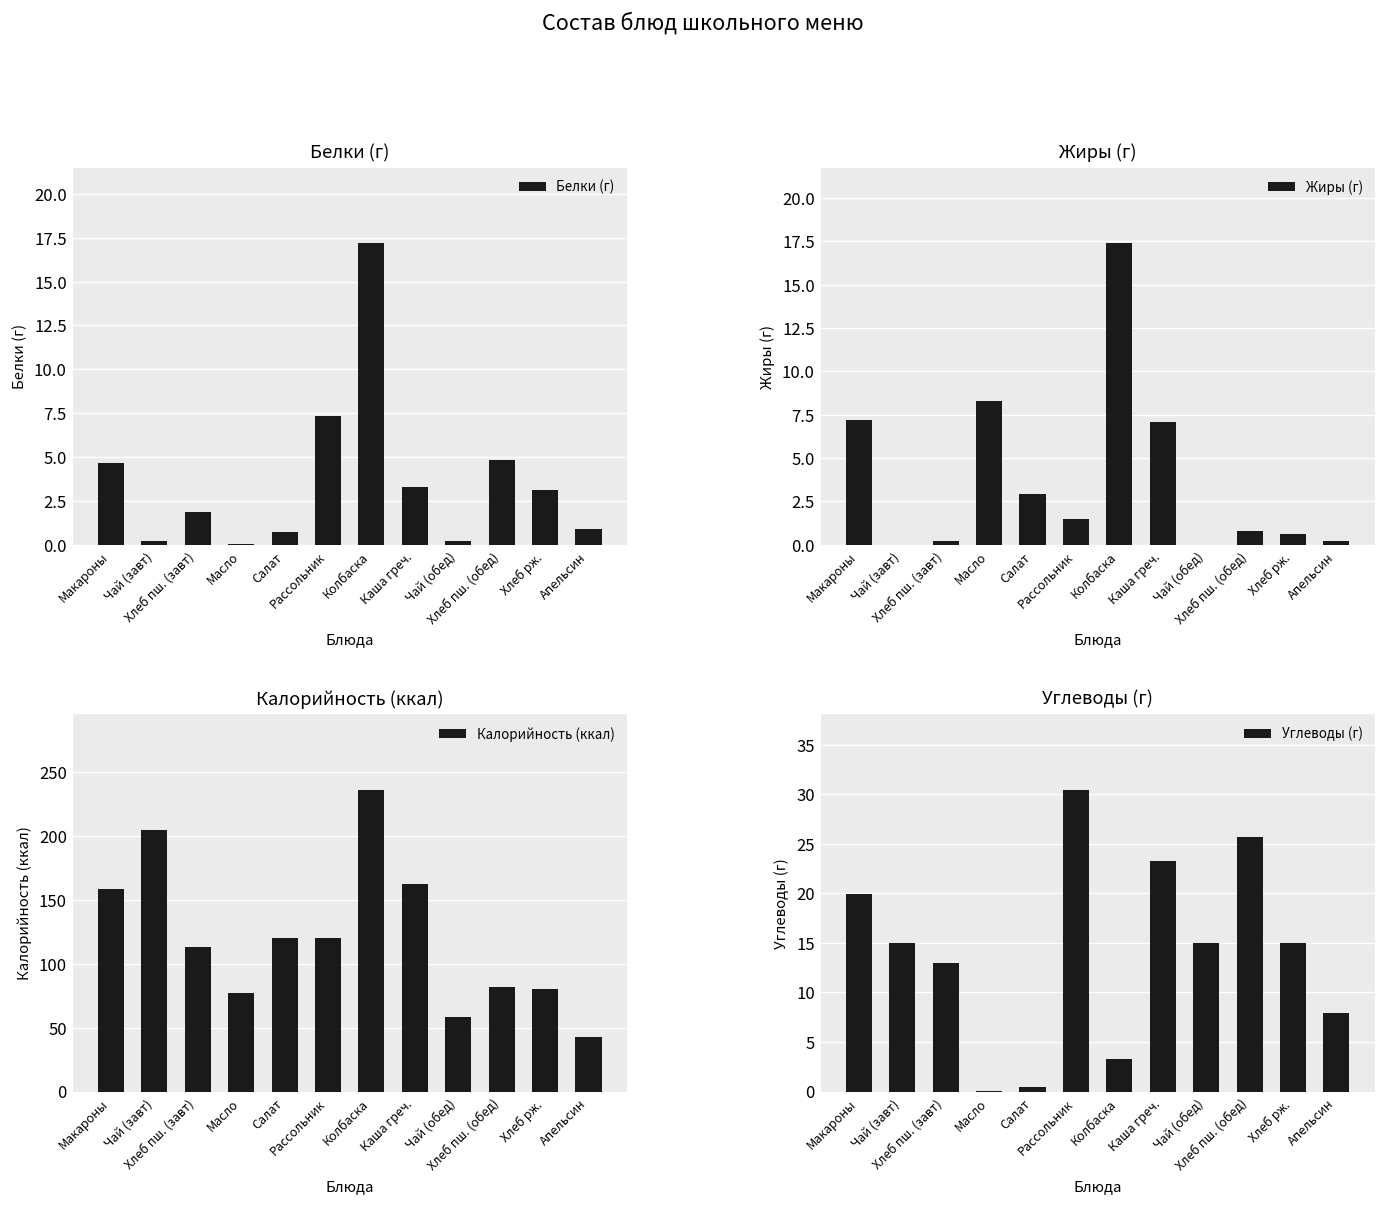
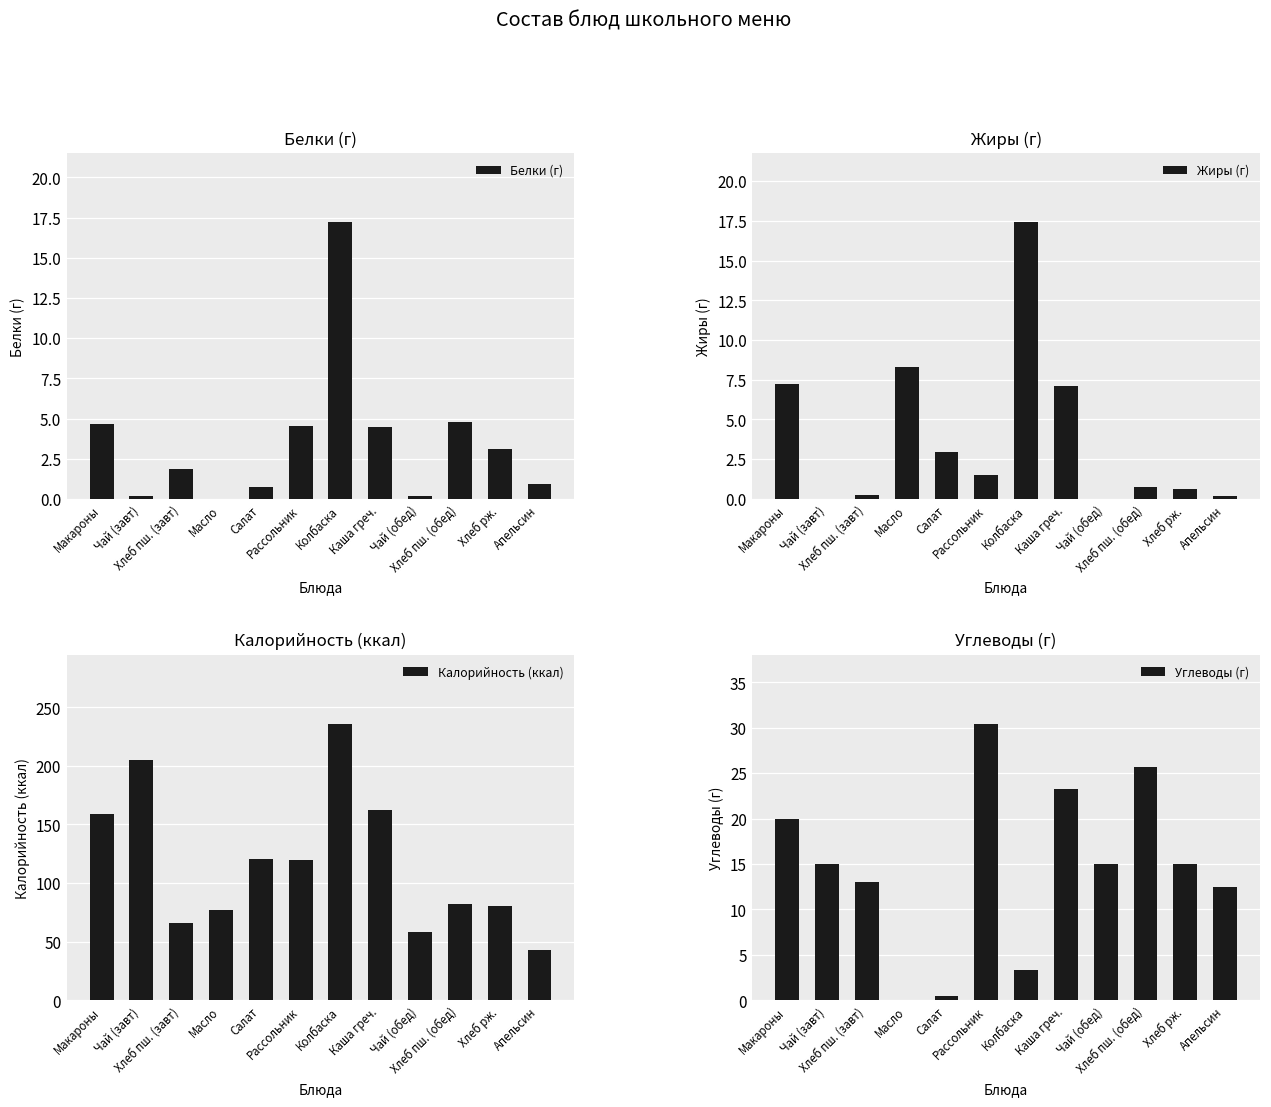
Белки (г), Рассольник: 7.3 -> 4.6
Белки (г), Каша греч.: 3.3 -> 4.5
Калорийность (ккал), Хлеб пш. (завт): 113 -> 66
Углеводы (г), Апельсин: 8 -> 13
